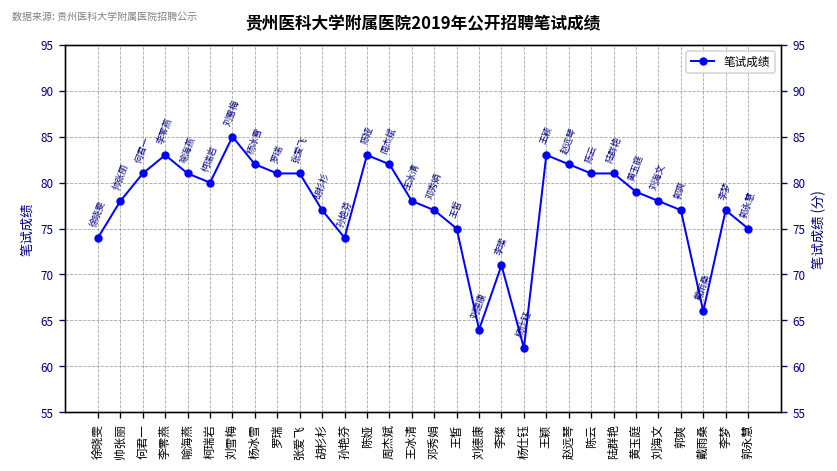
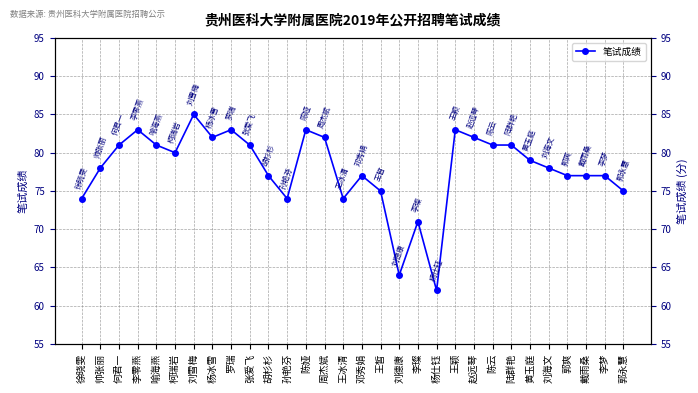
罗瑞: 81 -> 83
王冰清: 78 -> 74
戴雨桑: 66 -> 77
